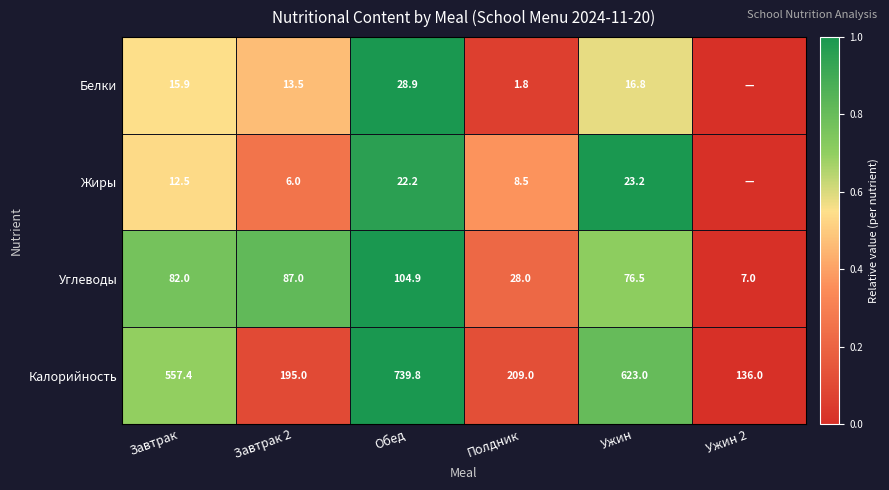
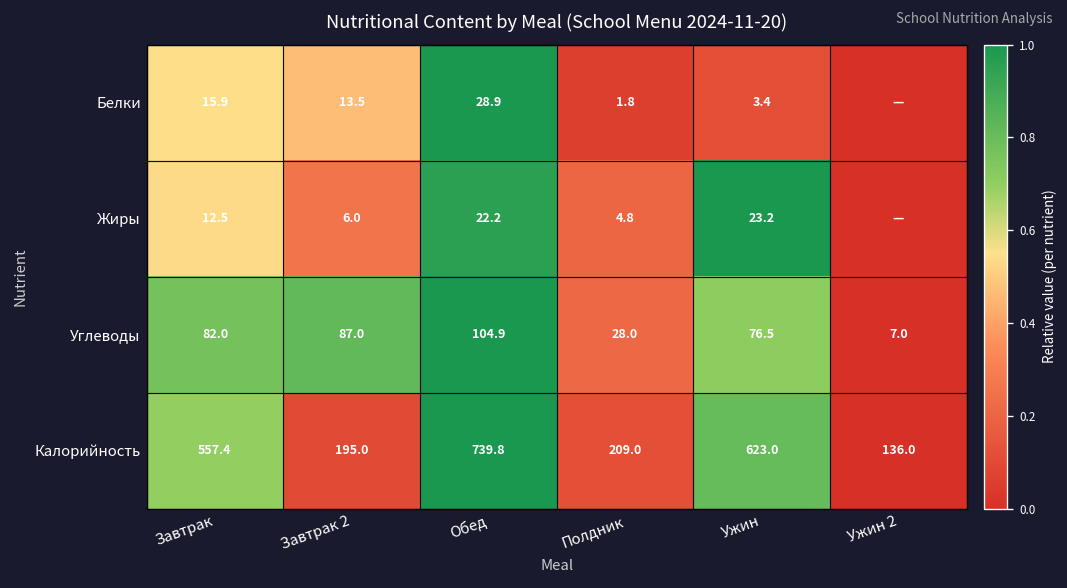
Белки, Ужин: 16.8 -> 3.4
Жиры, Полдник: 8.5 -> 4.8
